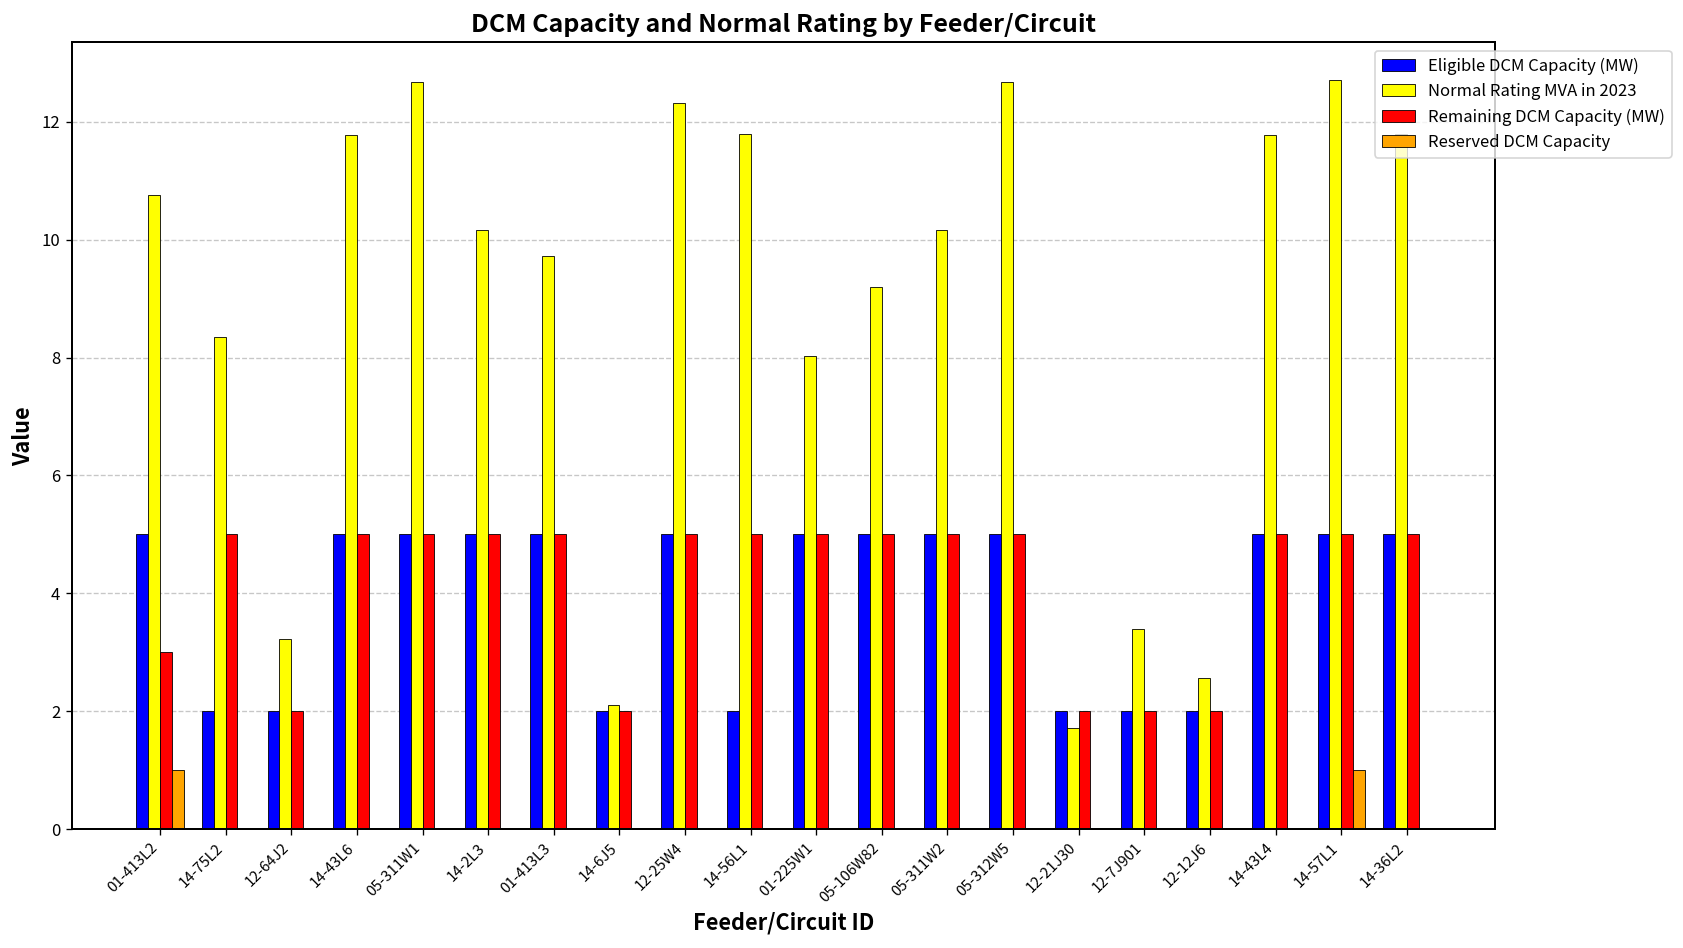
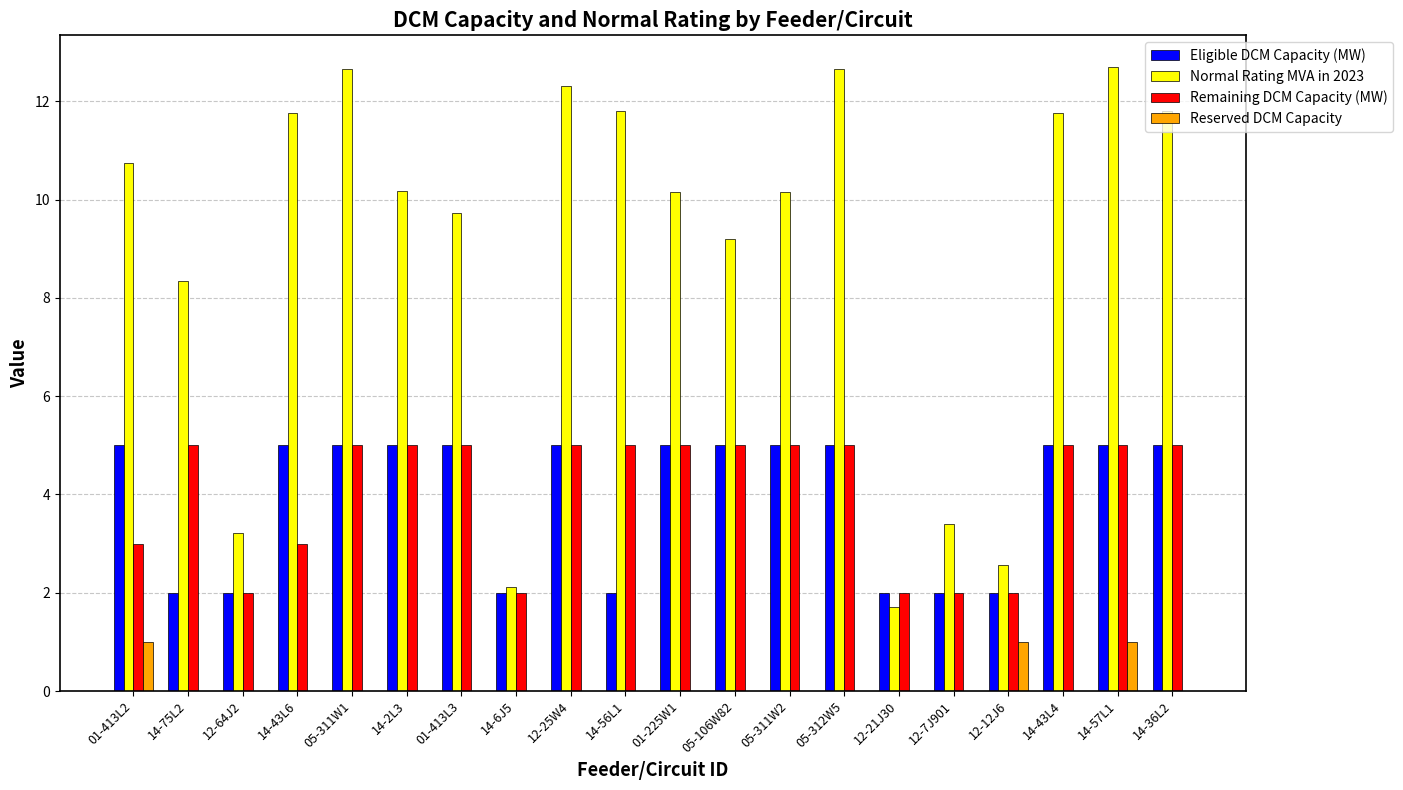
Remaining DCM Capacity (MW), 14-43L6: 5 -> 3
Normal Rating MVA in 2023, 01-225W1: 8.0 -> 10.2
Reserved DCM Capacity, 12-12J6: 0 -> 1
